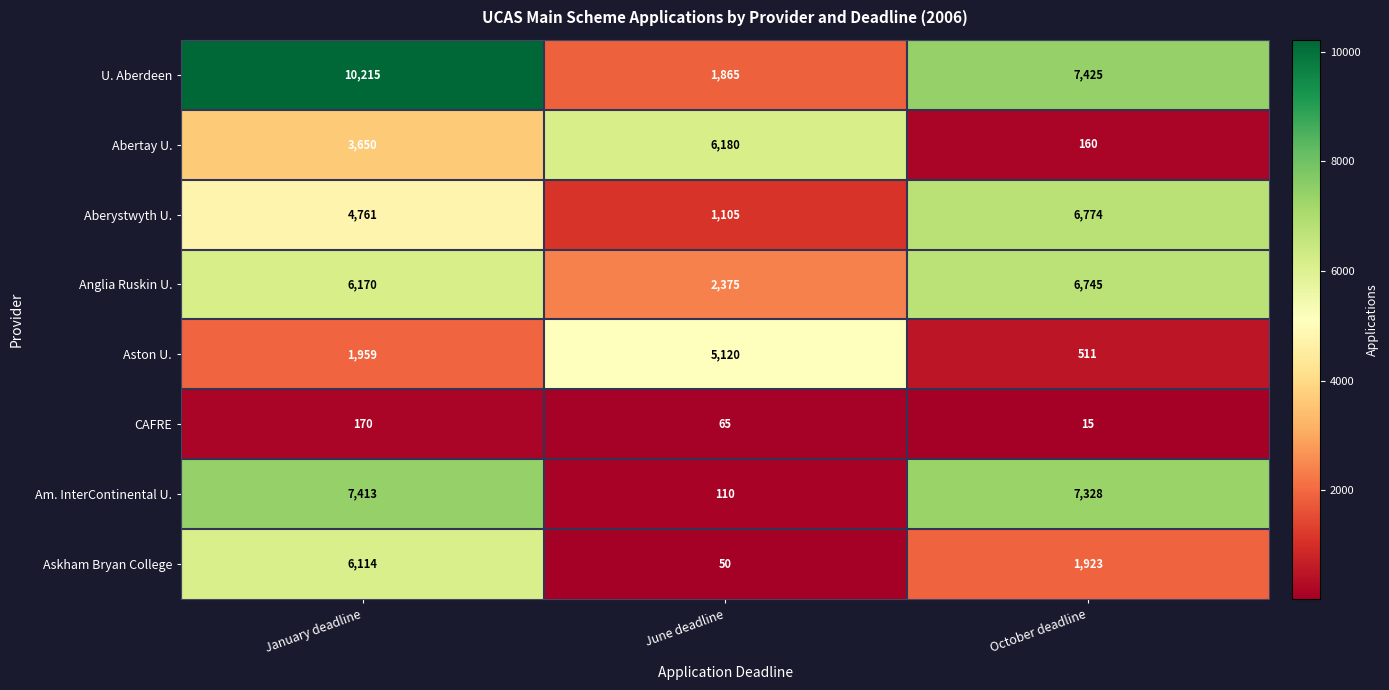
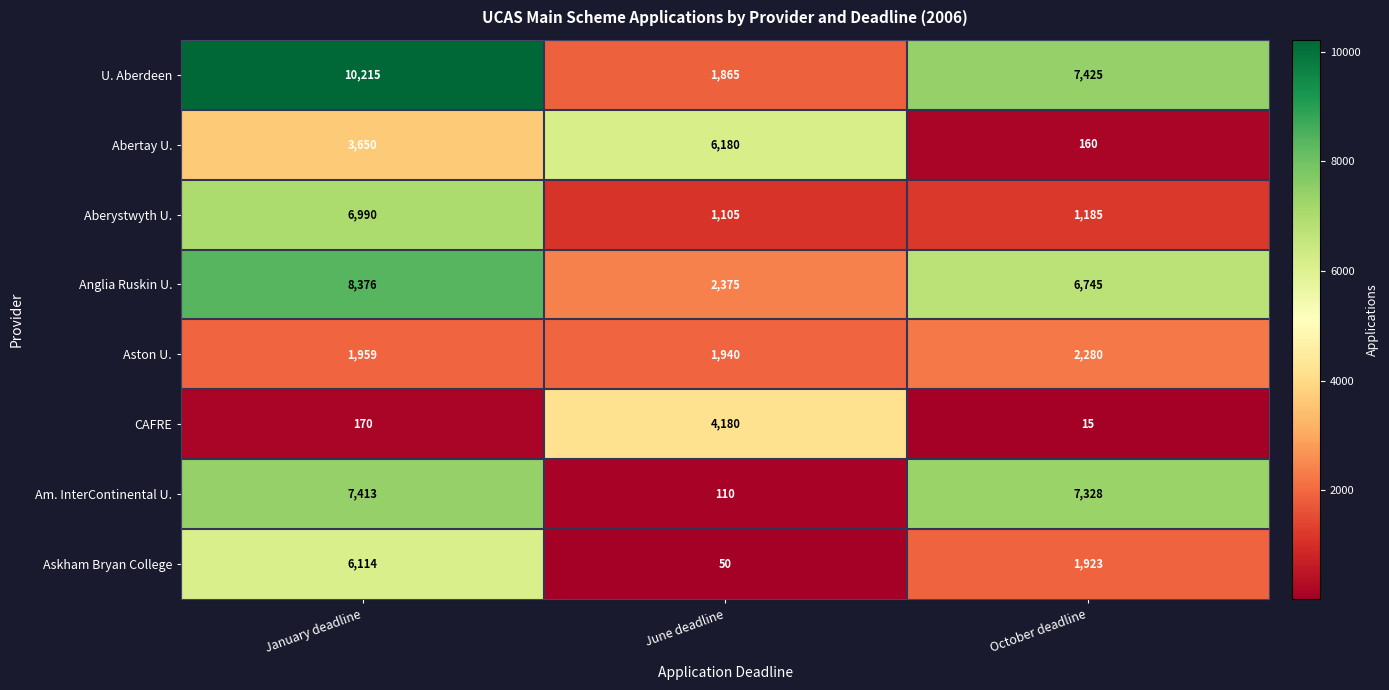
Aberystwyth U., January deadline: 4,761 -> 6,990
Aberystwyth U., October deadline: 6,774 -> 1,185
Anglia Ruskin U., January deadline: 6,170 -> 8,376
Aston U., June deadline: 5,120 -> 1,940
Aston U., October deadline: 511 -> 2,280
CAFRE, June deadline: 65 -> 4,180
